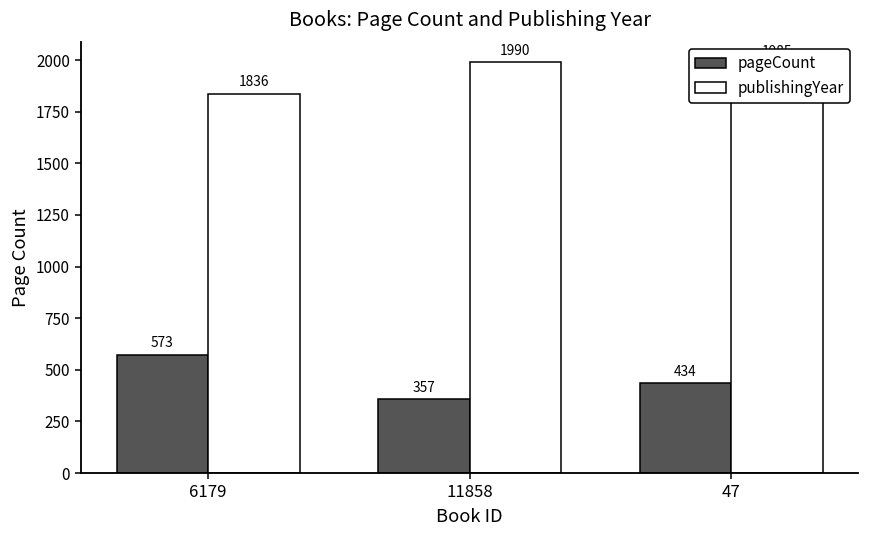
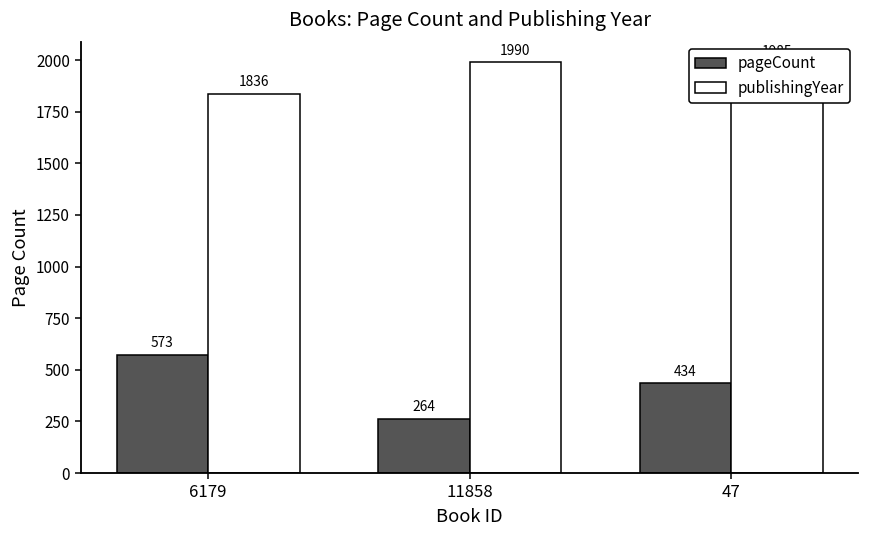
pageCount, 11858: 357 -> 264
